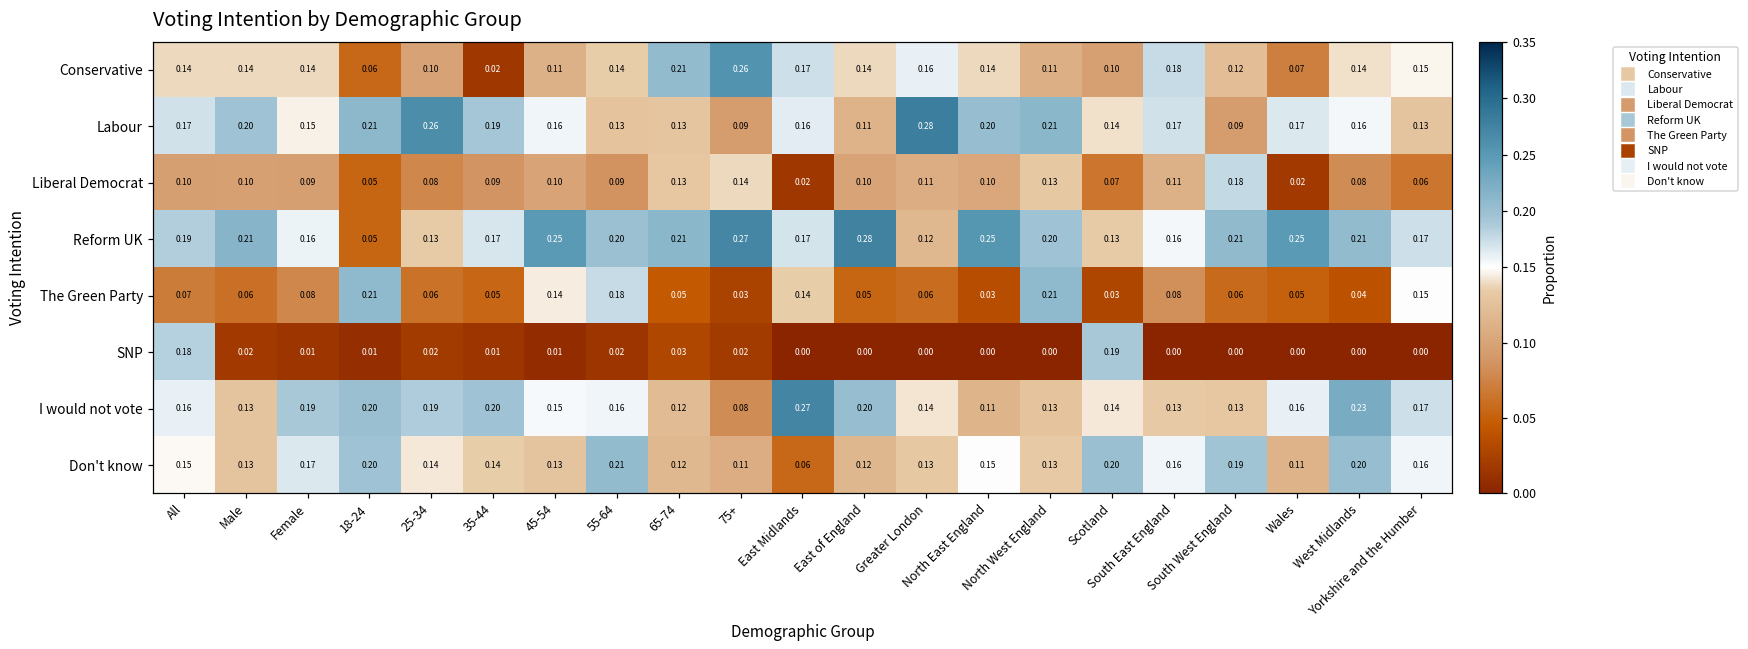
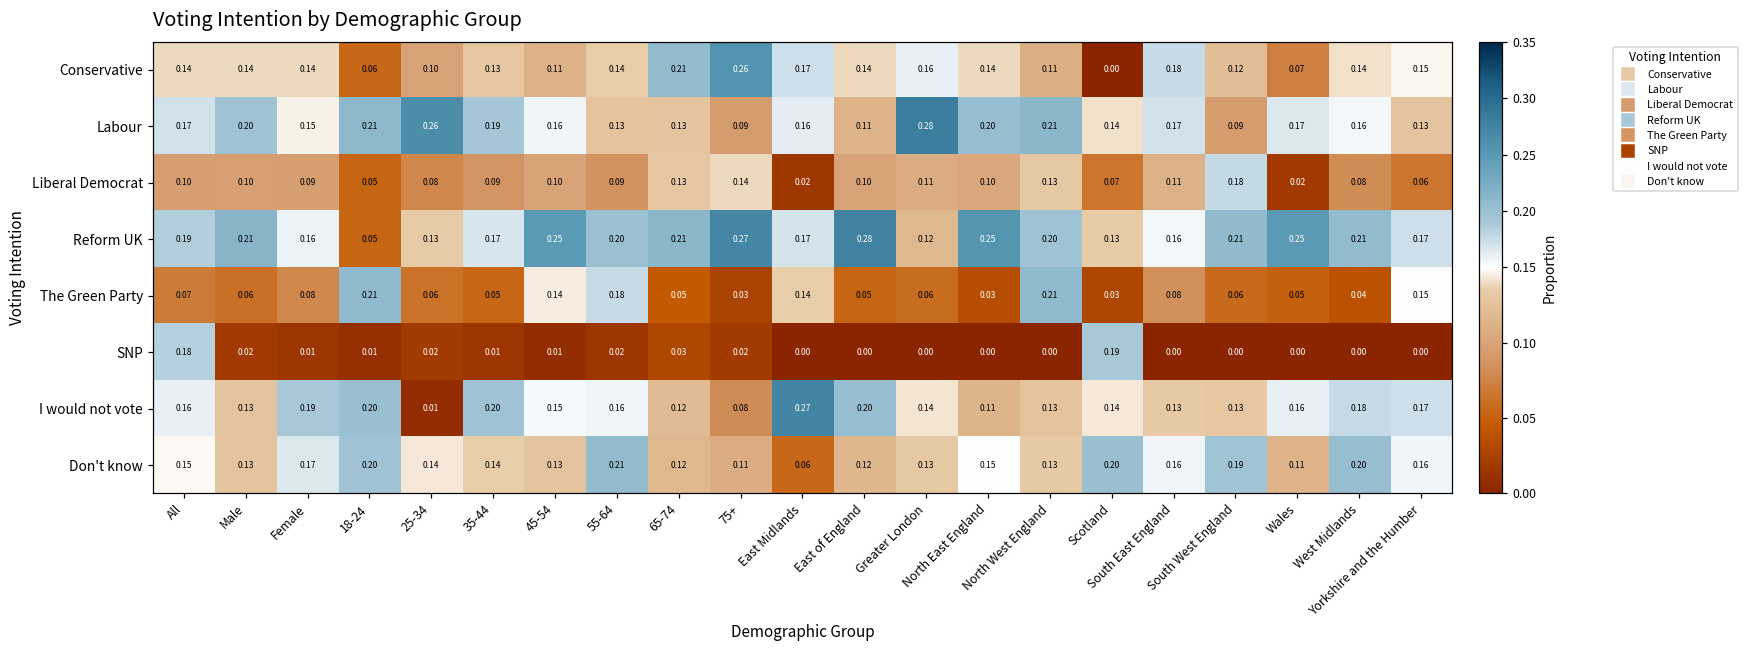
Conservative, 35-44: 0.02 -> 0.13
Conservative, Scotland: 0.10 -> 0.00
I would not vote, 25-34: 0.19 -> 0.01
I would not vote, West Midlands: 0.23 -> 0.18
